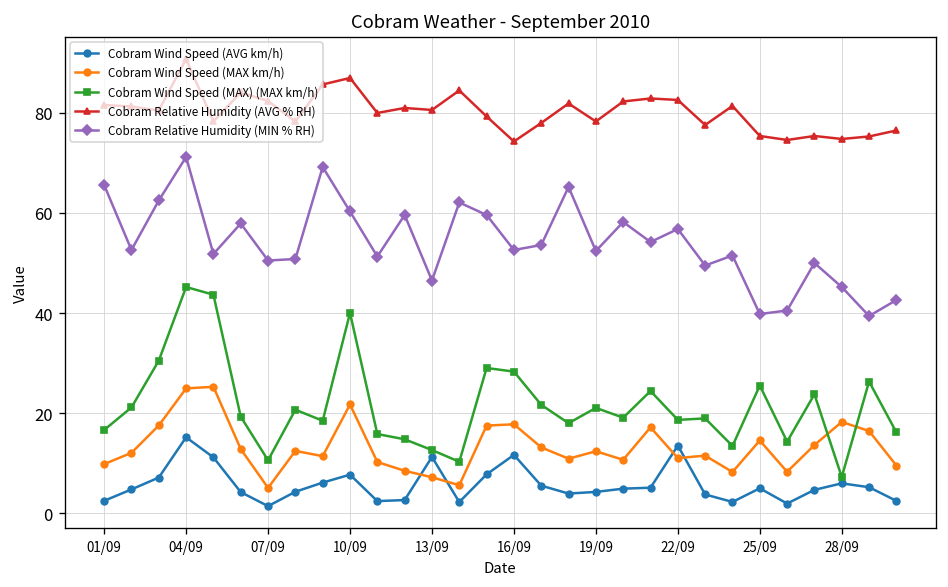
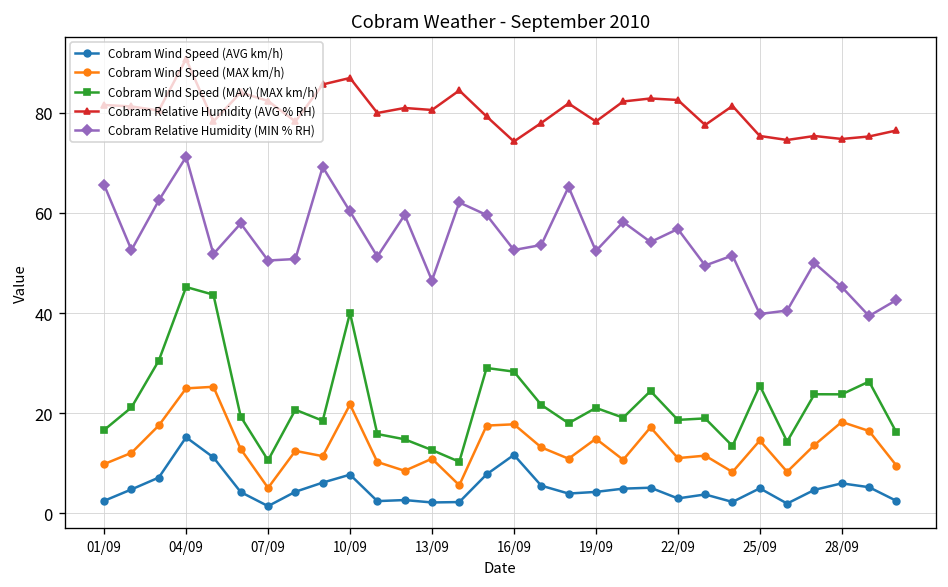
Cobram Wind Speed (AVG km/h), 13/09: 11 -> 2
Cobram Wind Speed (MAX km/h), 13/09: 7 -> 11
Cobram Wind Speed (MAX km/h), 19/09: 12 -> 15
Cobram Wind Speed (AVG km/h), 22/09: 14 -> 3
Cobram Wind Speed (MAX) (MAX km/h), 28/09: 7 -> 24
